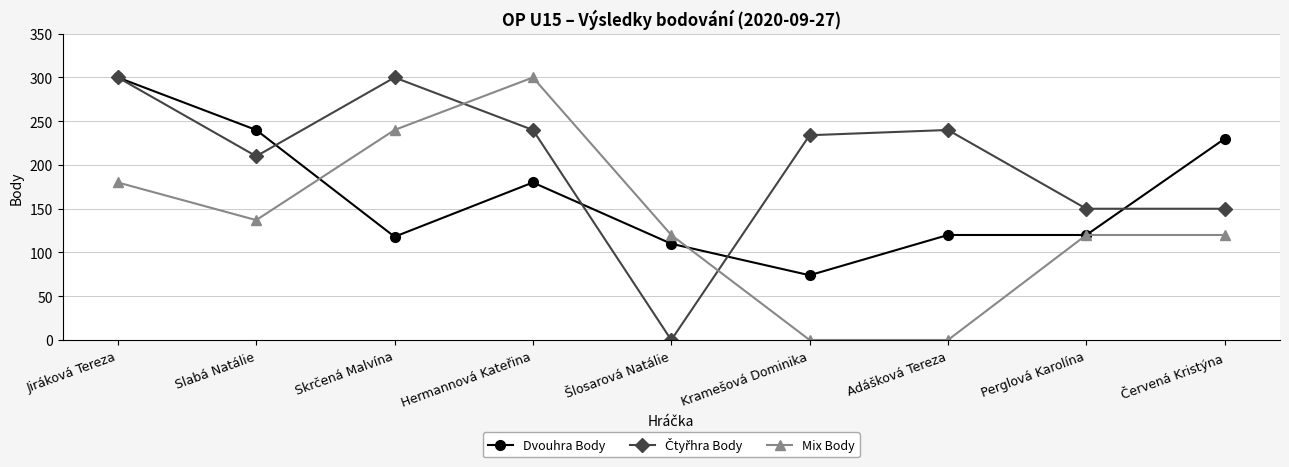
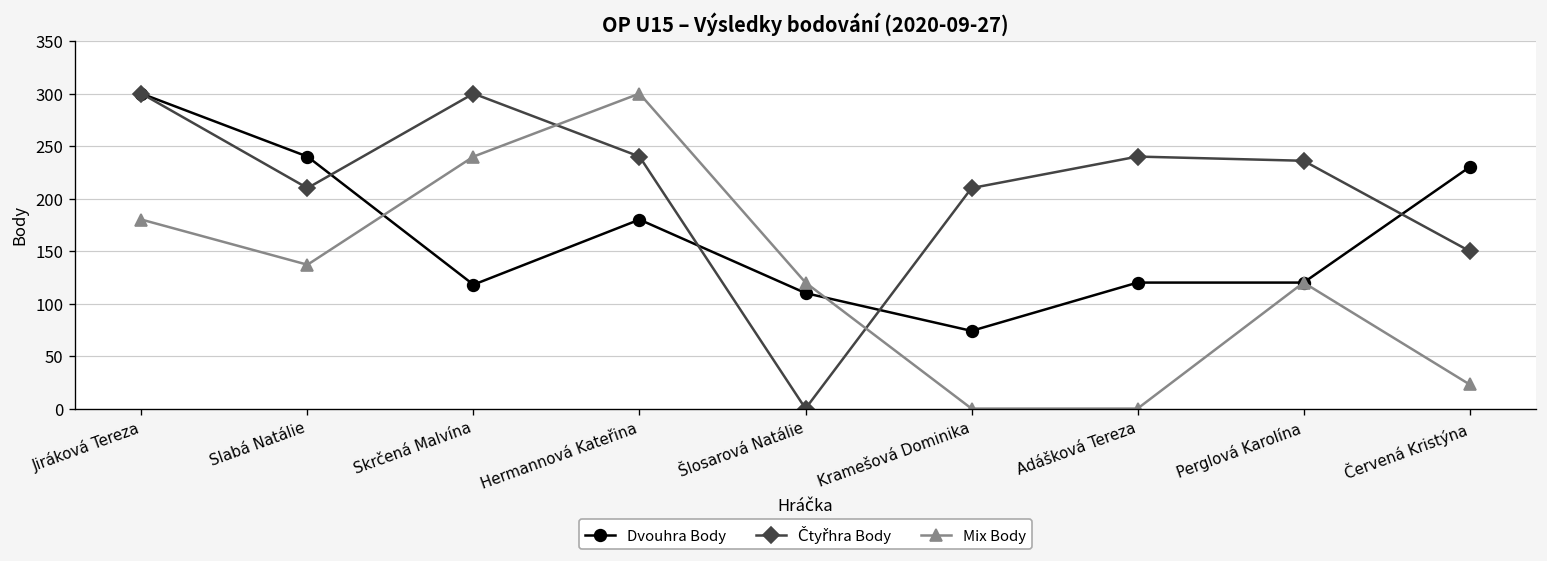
Čtyřhra Body, Kramešová Dominika: 230 -> 210
Čtyřhra Body, Perglová Karolína: 150 -> 240
Mix Body, Červená Kristýna: 120 -> 20
